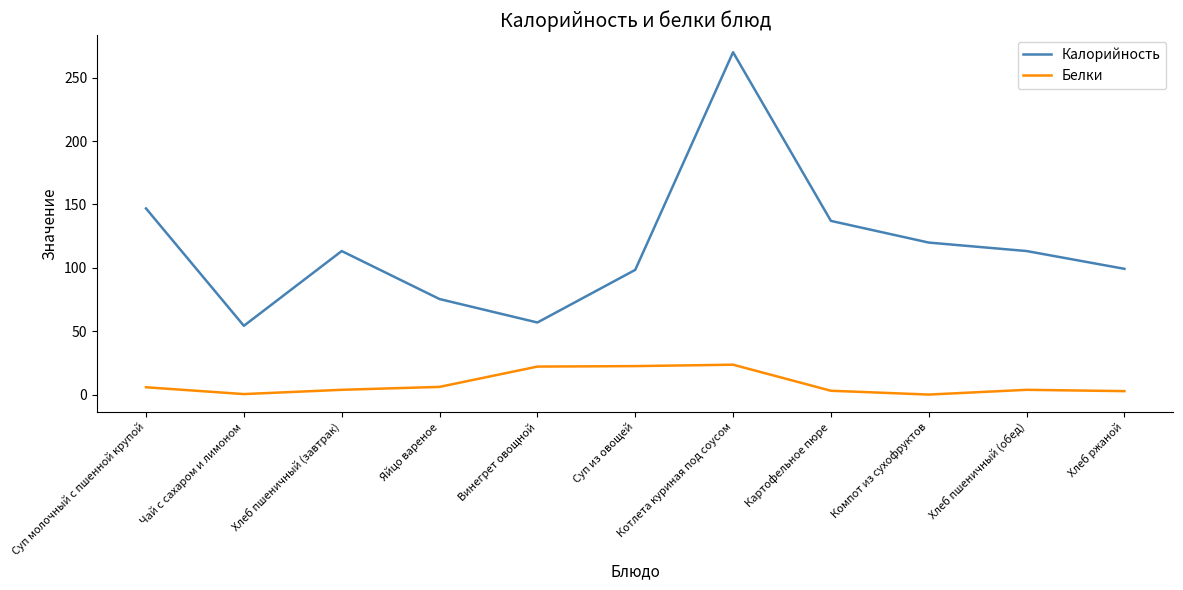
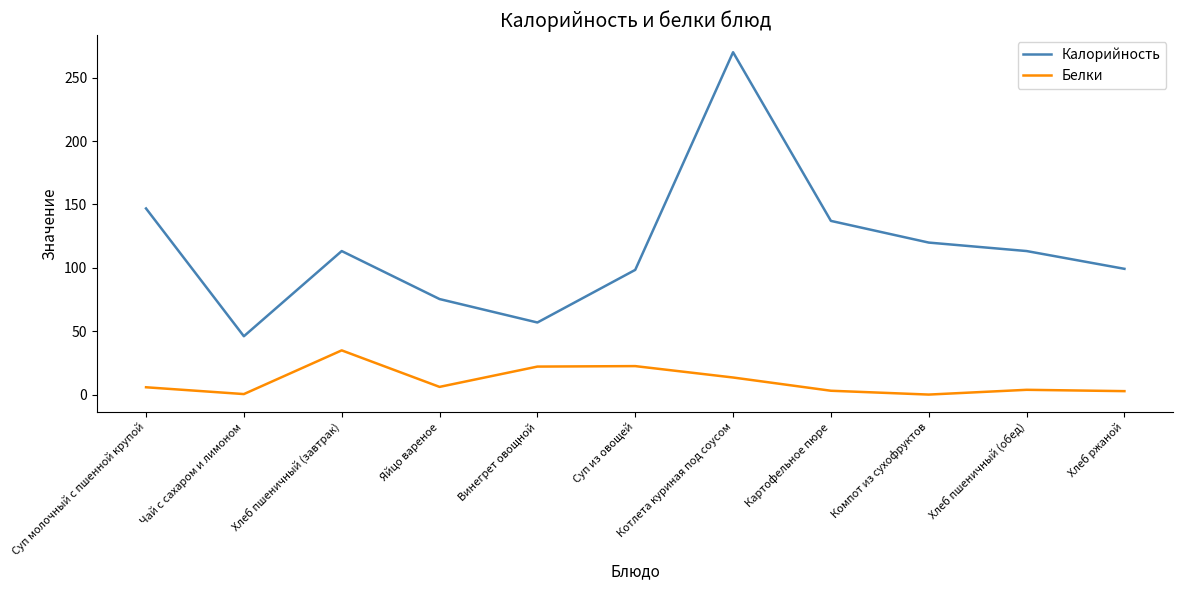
Калорийность, Чай с сахаром и лимоном: 54 -> 46
Белки, Хлеб пшеничный (завтрак): 4 -> 35
Белки, Котлета куриная под соусом: 24 -> 14
